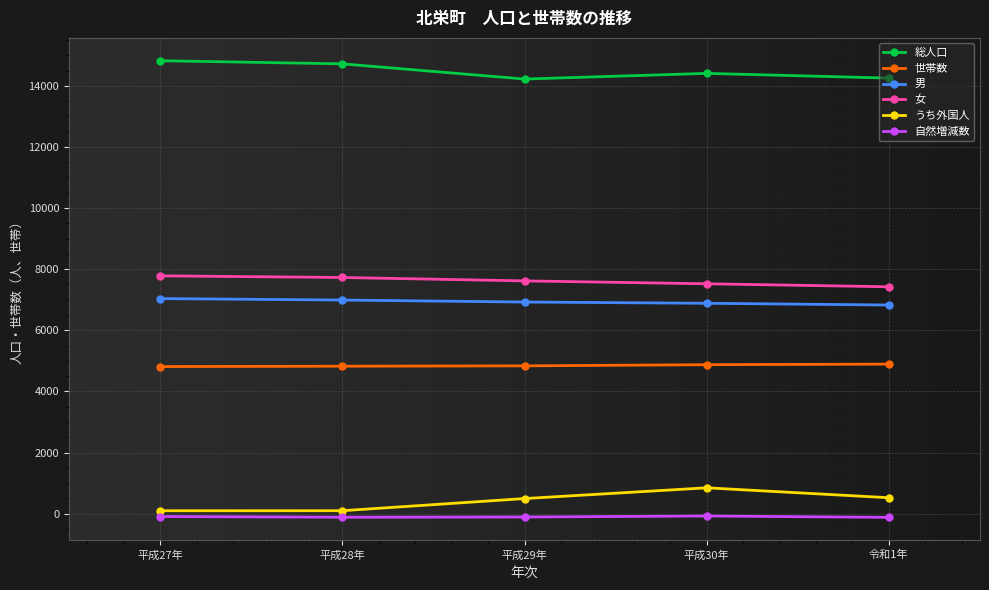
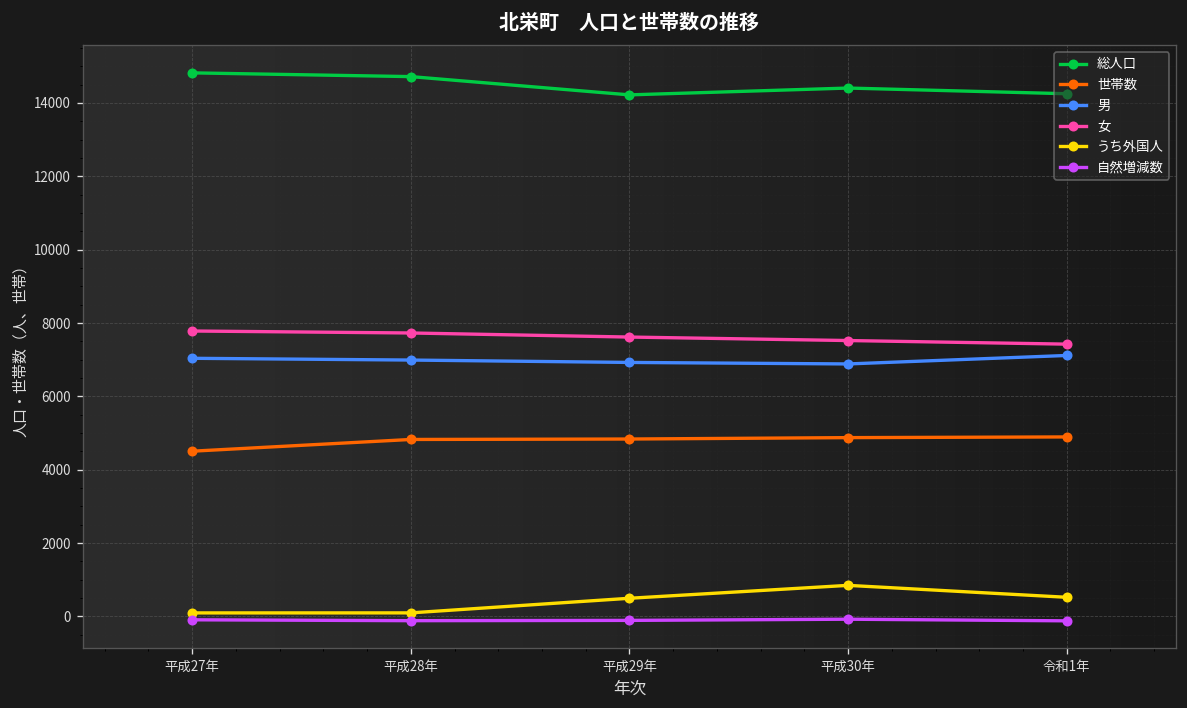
世帯数, 平成27年: 4800 -> 4500
男, 令和1年: 6800 -> 7100
